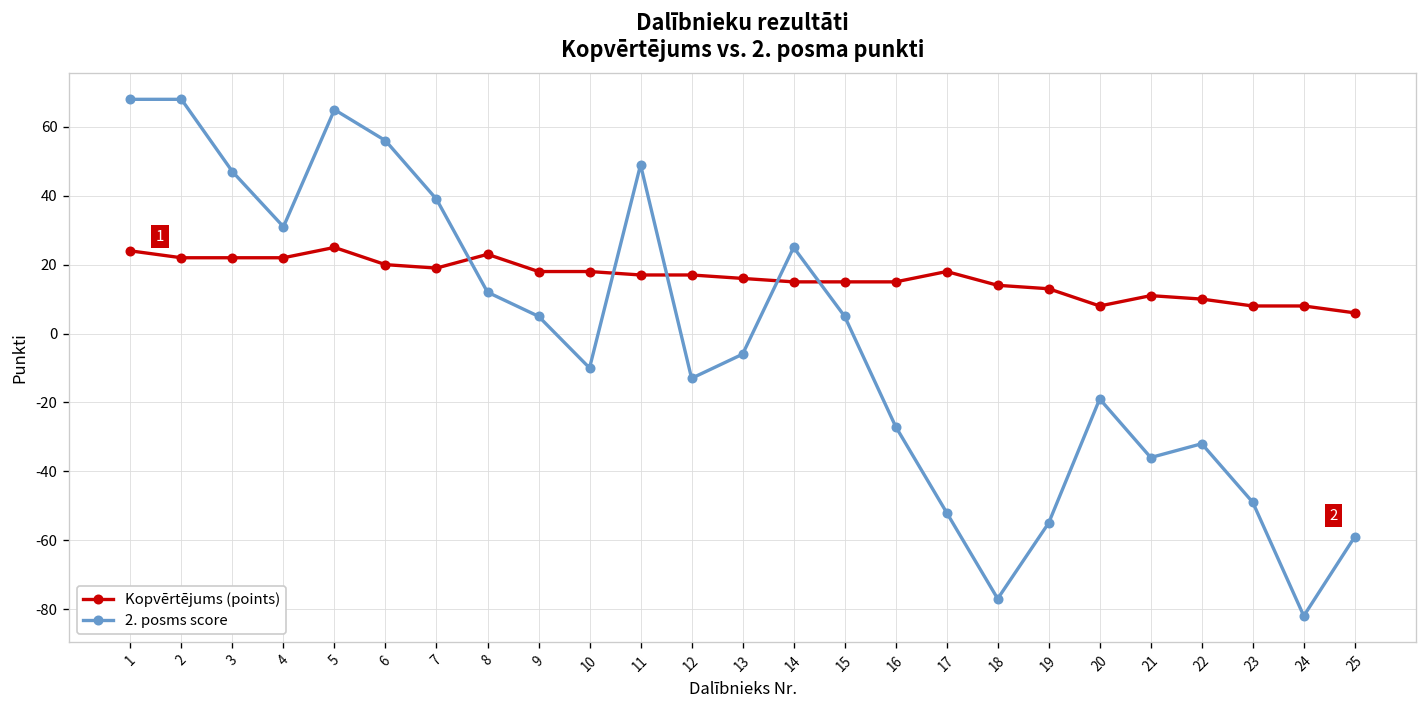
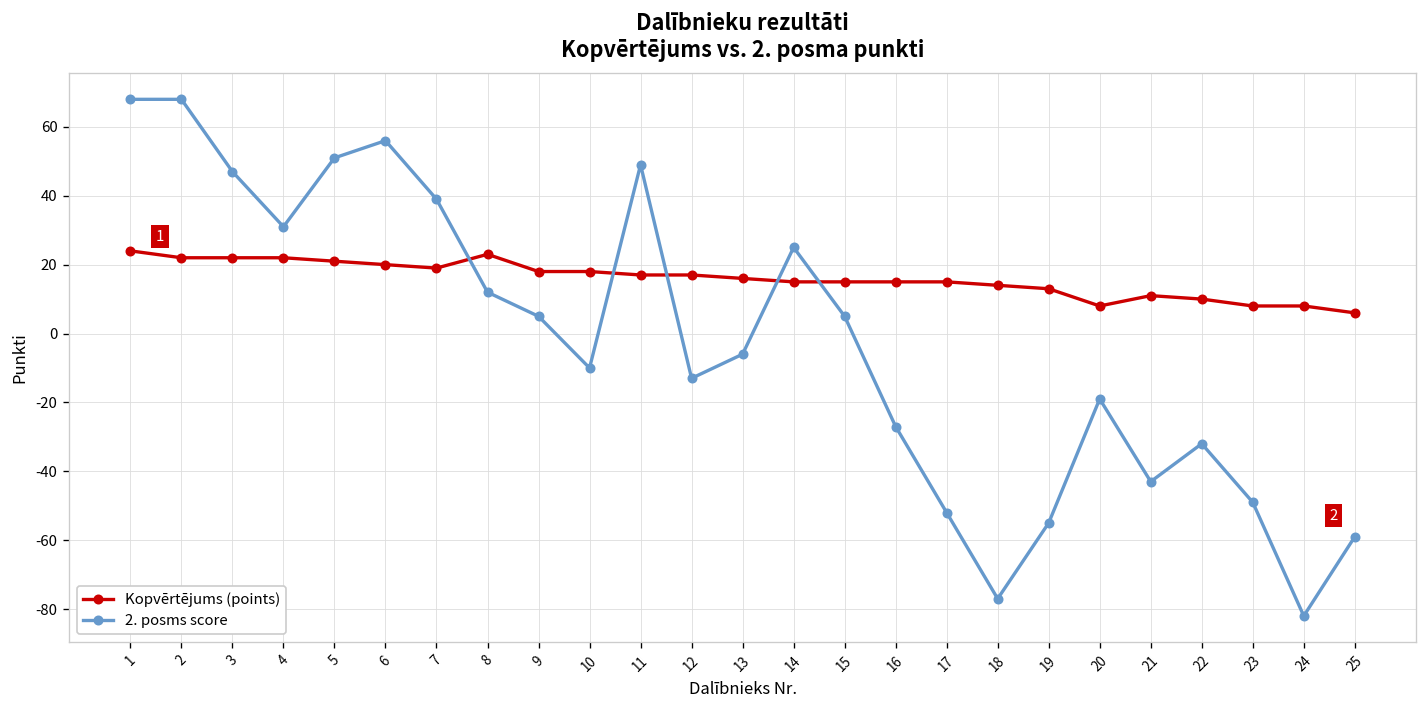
Kopvērtējums (points), 5: 25 -> 21
2. posms score, 5: 65 -> 51
Kopvērtējums (points), 17: 18 -> 15
2. posms score, 21: -36 -> -43
